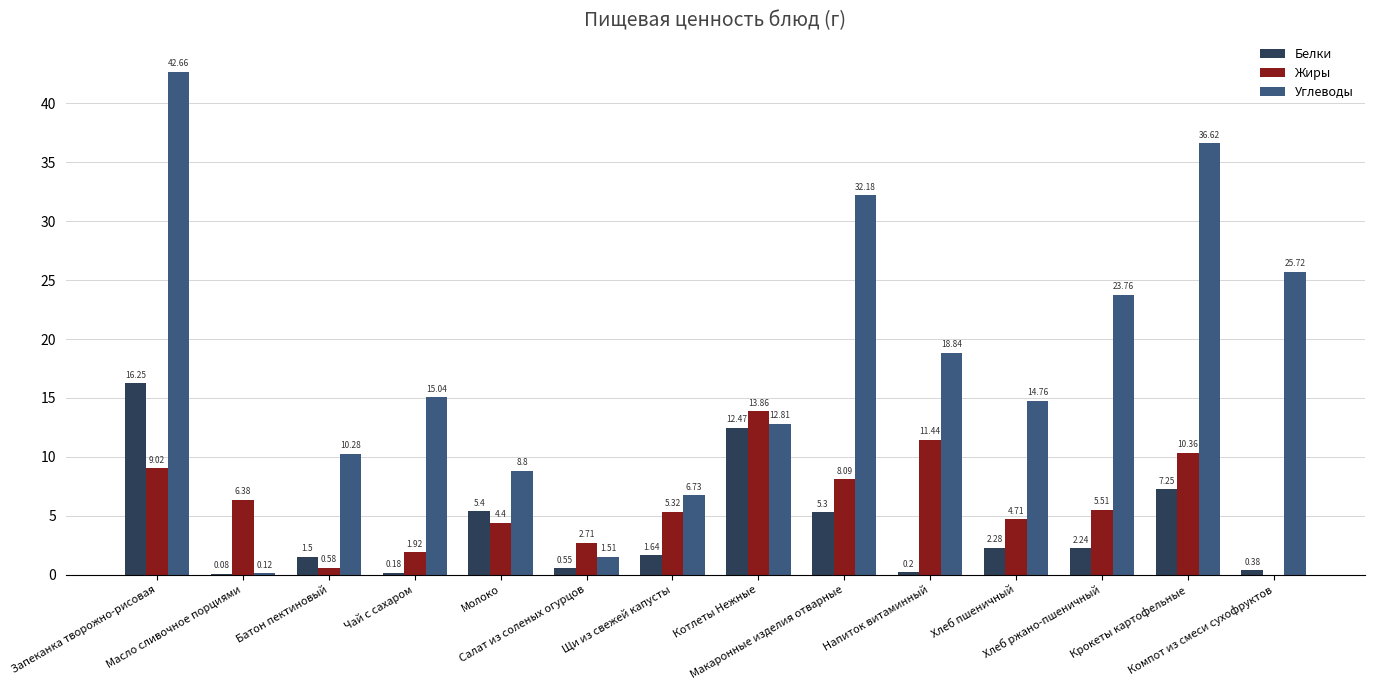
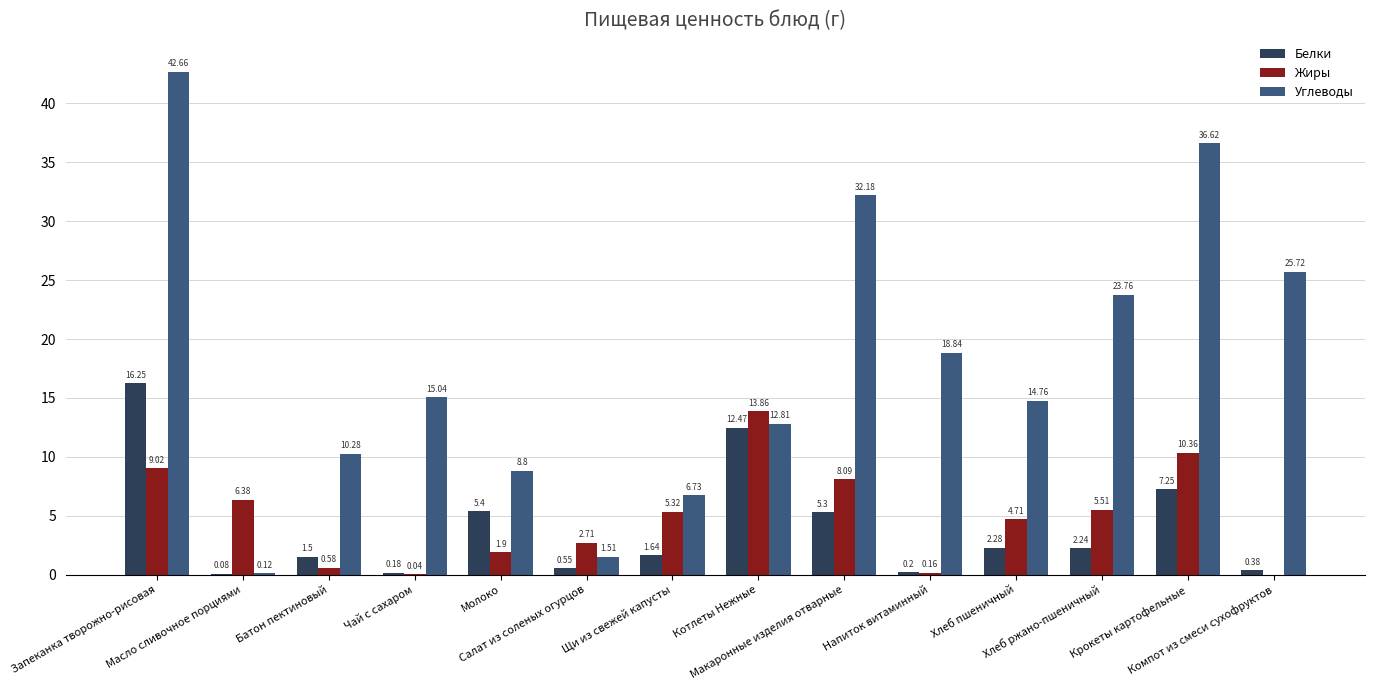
Жиры, Чай с сахаром: 1.92 -> 0.04
Жиры, Молоко: 4.4 -> 1.9
Жиры, Напиток витаминный: 11.44 -> 0.16
